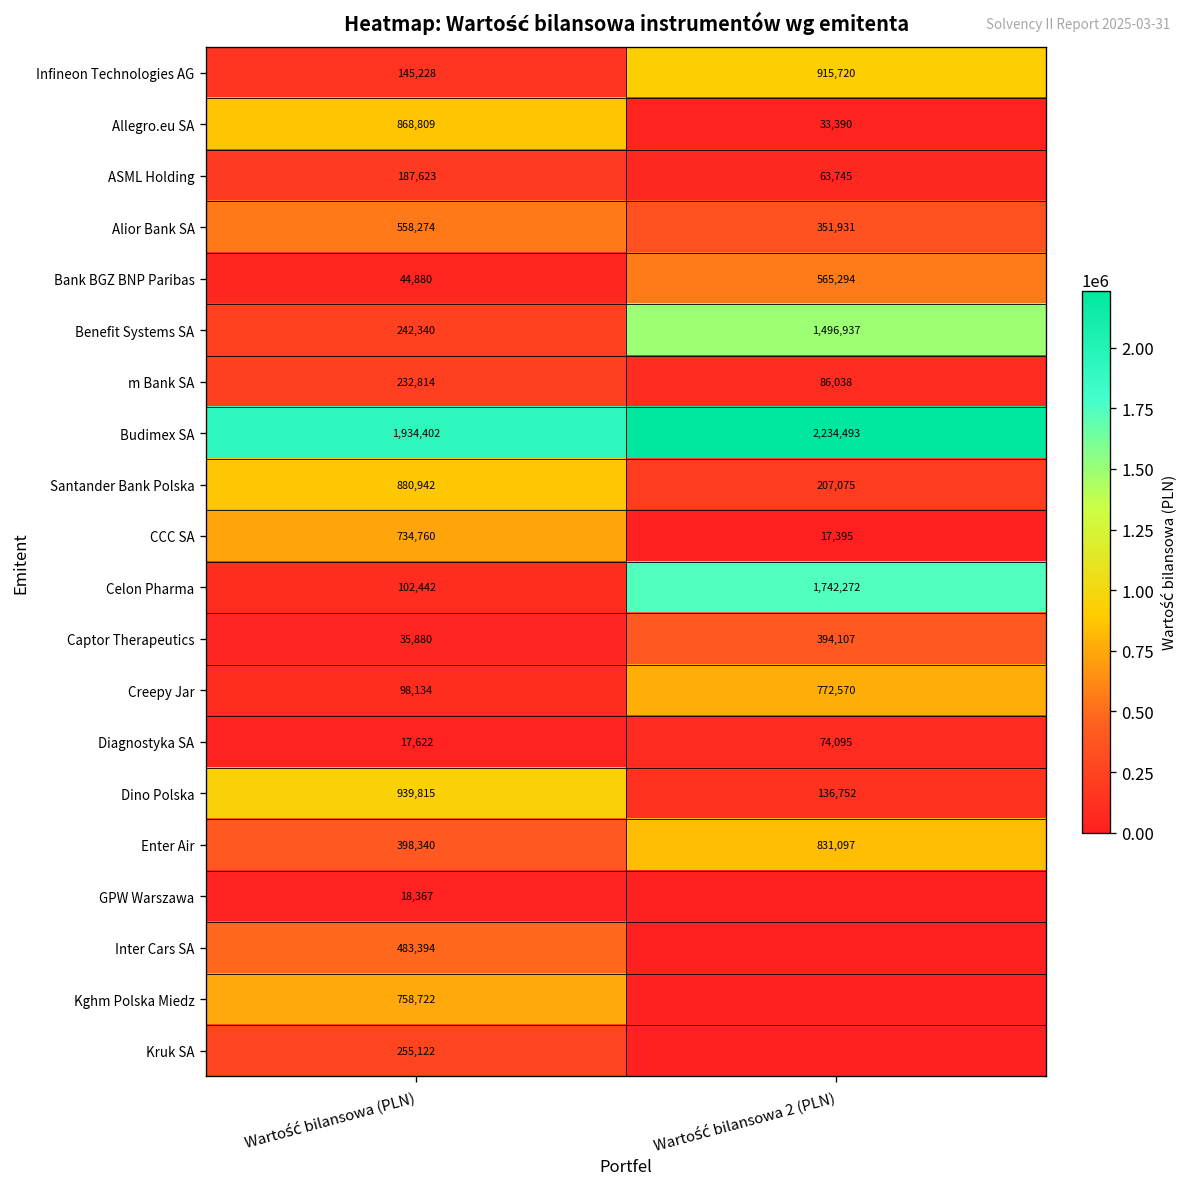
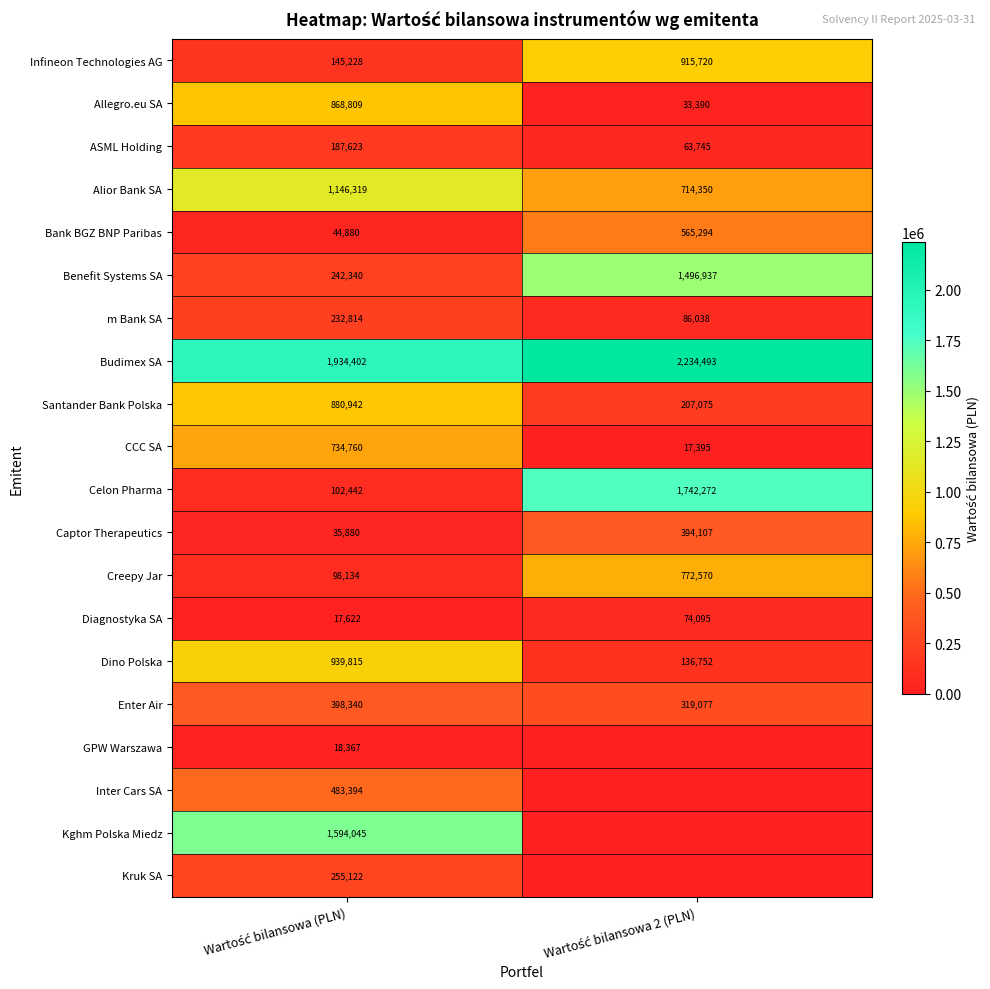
Alior Bank SA, Wartość bilansowa (PLN): 558,274 -> 1,146,319
Alior Bank SA, Wartość bilansowa 2 (PLN): 351,931 -> 714,350
Enter Air, Wartość bilansowa 2 (PLN): 831,097 -> 319,077
Kghm Polska Miedz, Wartość bilansowa (PLN): 758,722 -> 1,594,045
